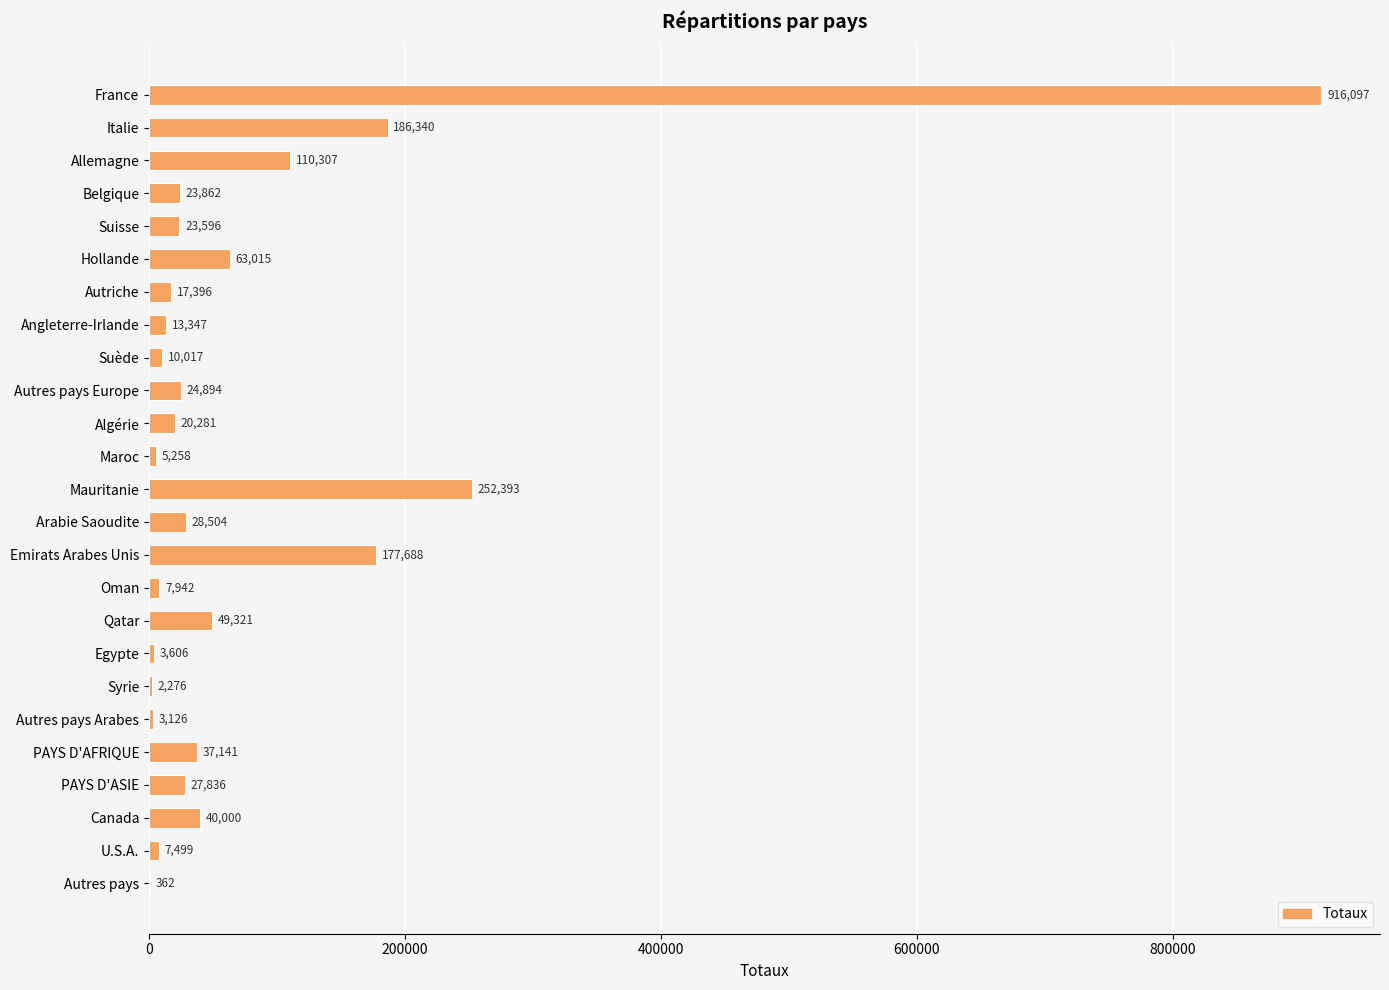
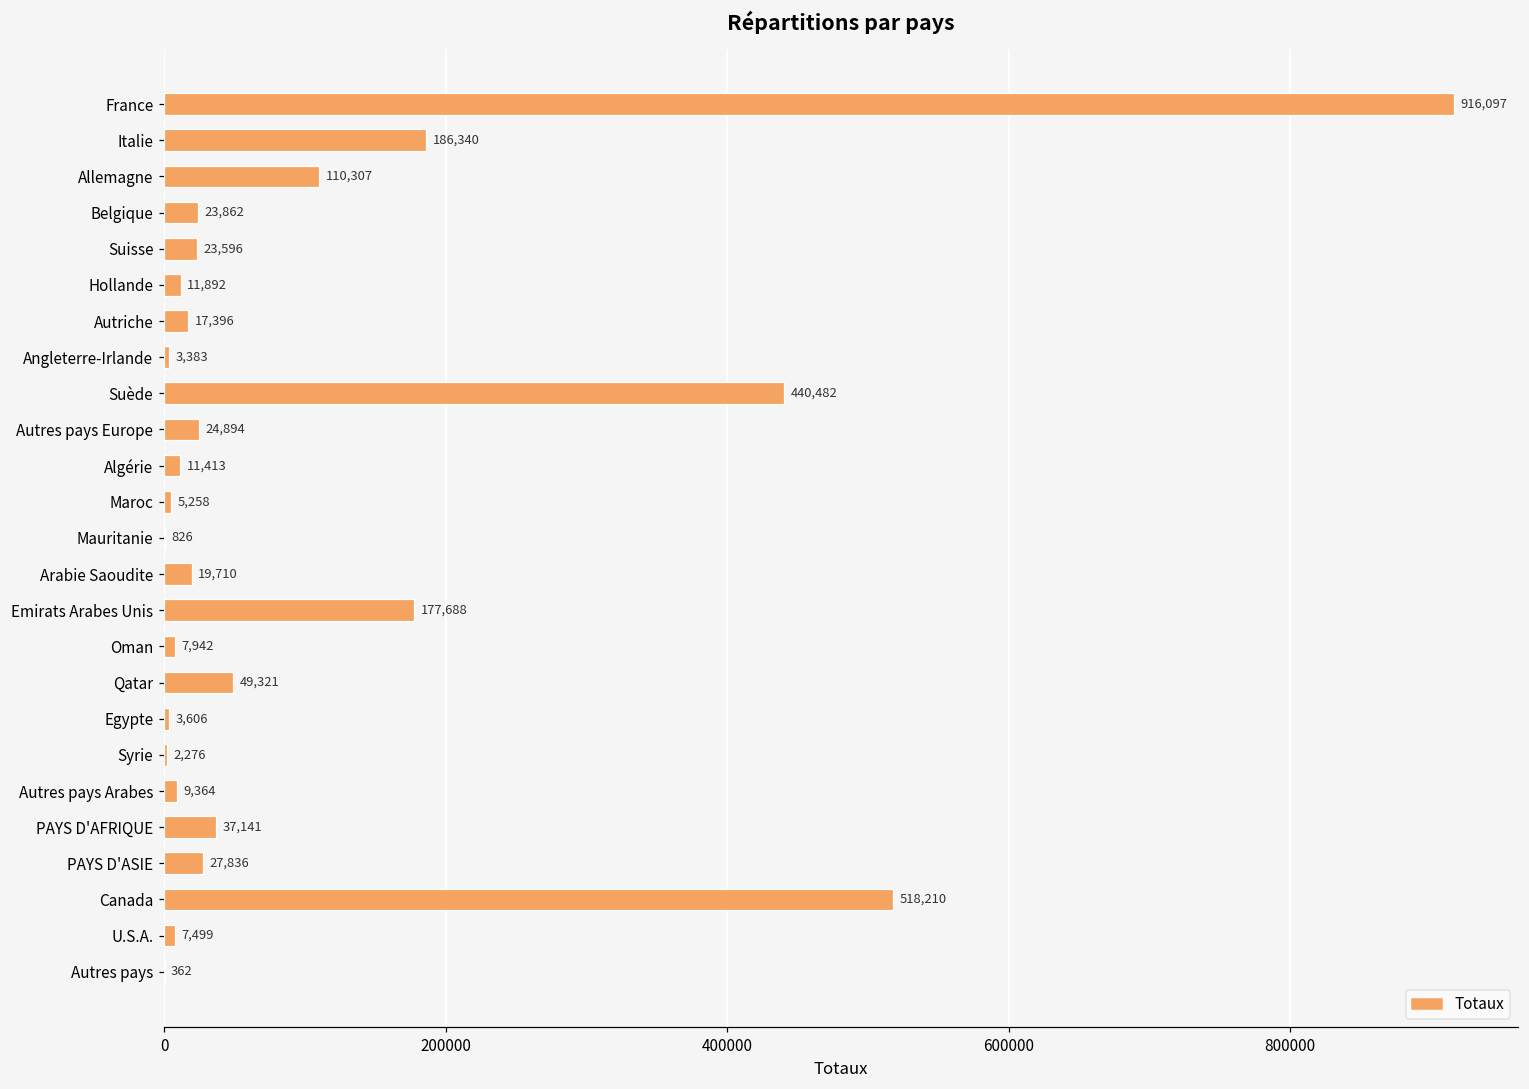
Hollande: 63,015 -> 11,892
Angleterre-Irlande: 13,347 -> 3,383
Suède: 10,017 -> 440,482
Algérie: 20,281 -> 11,413
Mauritanie: 252,393 -> 826
Arabie Saoudite: 28,504 -> 19,710
Autres pays Arabes: 3,126 -> 9,364
Canada: 40,000 -> 518,210
